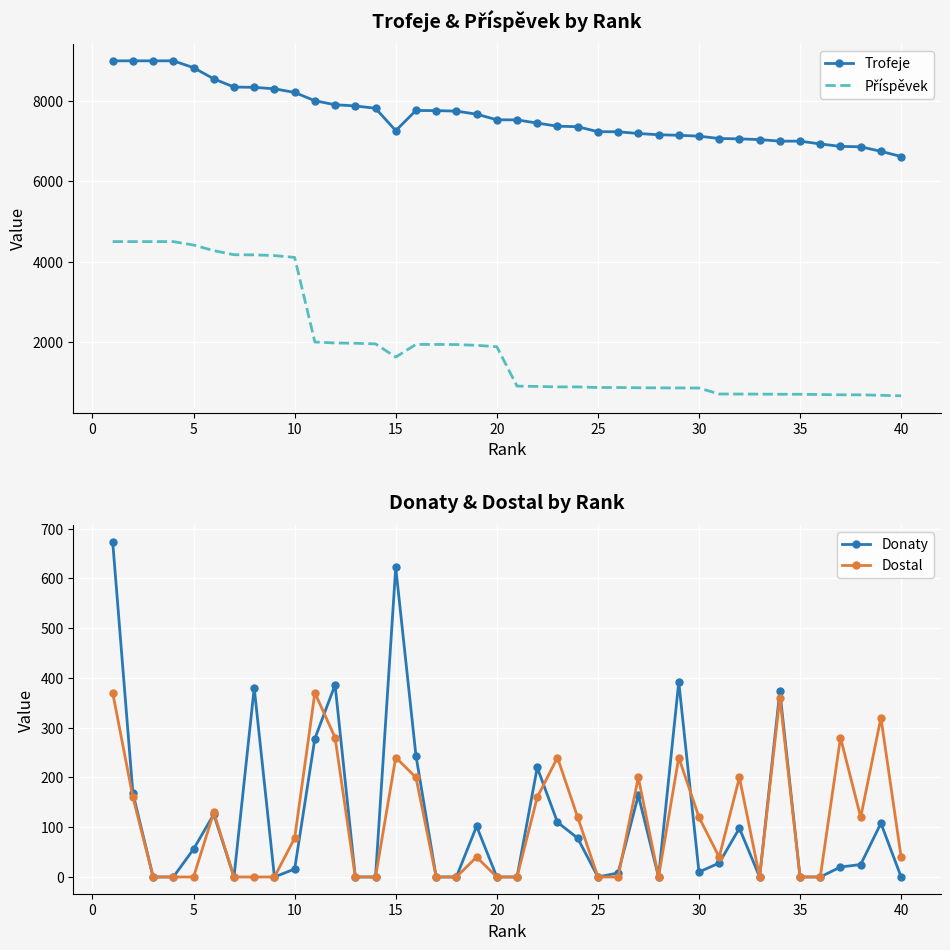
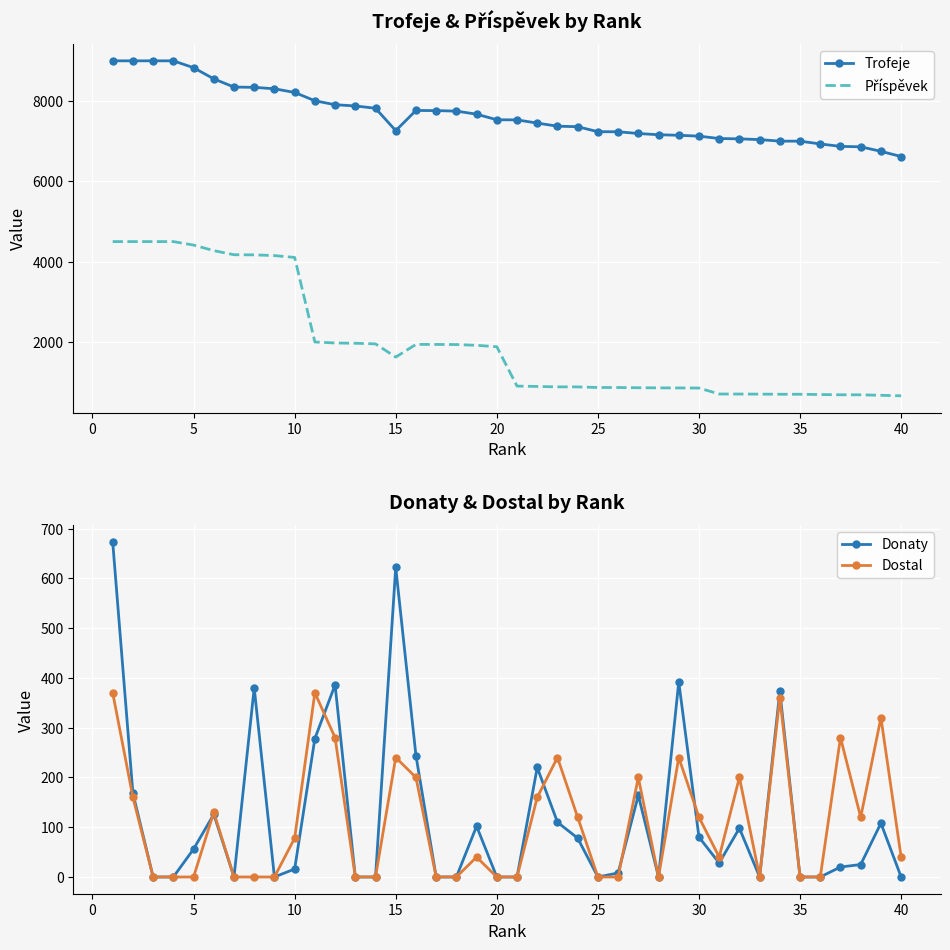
Donaty & Dostal by Rank, Donaty, 30: 10 -> 80
